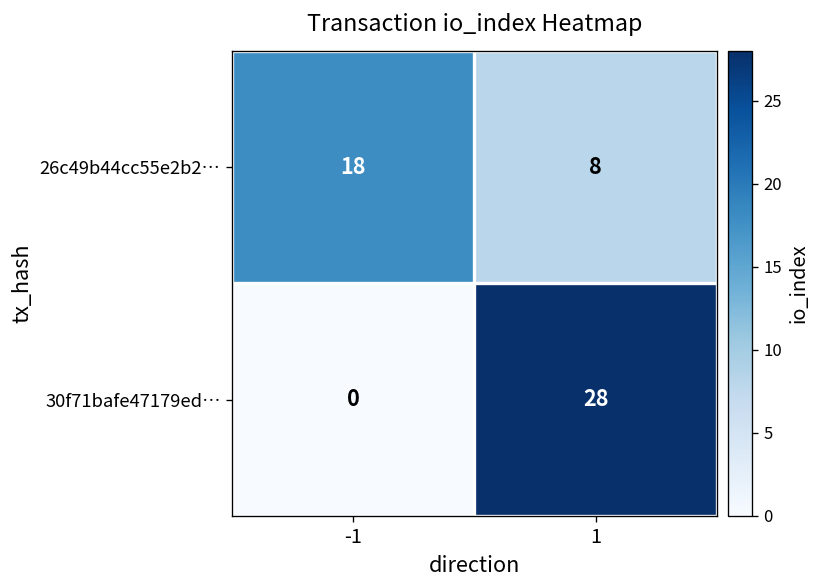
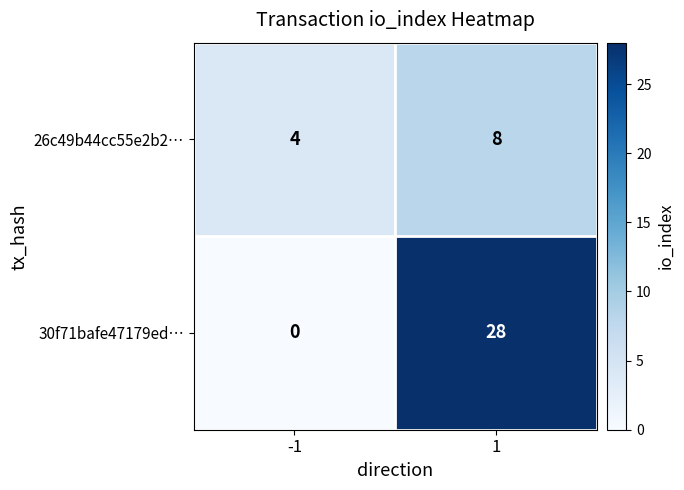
26c49b44cc55e2b2…, -1: 18 -> 4
